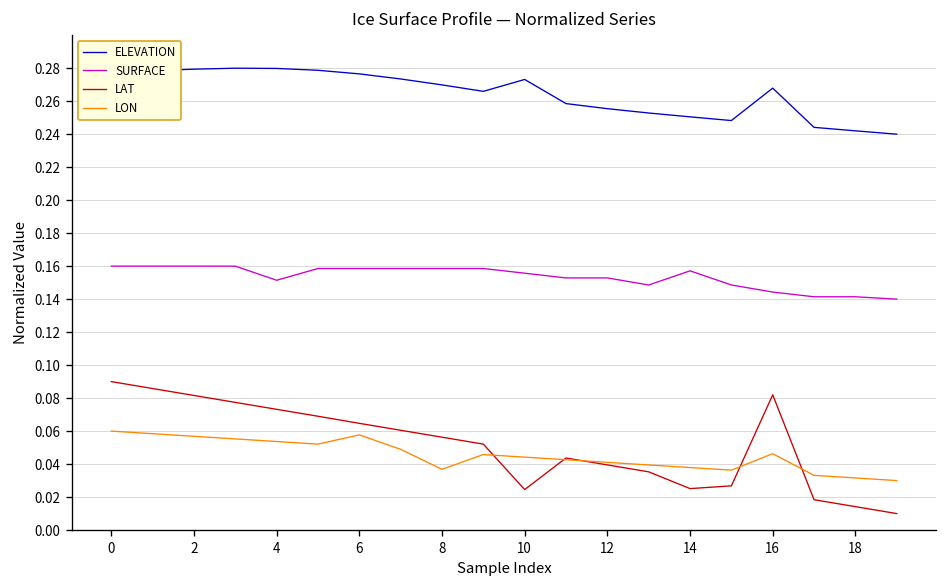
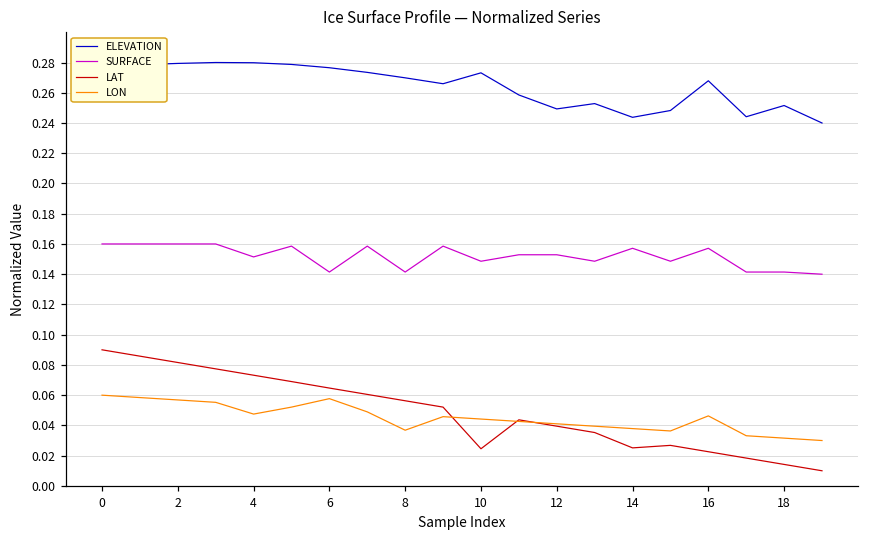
LON, 4: 0.054 -> 0.047
SURFACE, 6: 0.159 -> 0.141
SURFACE, 8: 0.159 -> 0.141
SURFACE, 10: 0.156 -> 0.149
ELEVATION, 12: 0.255 -> 0.249
ELEVATION, 14: 0.251 -> 0.244
SURFACE, 16: 0.144 -> 0.157
LAT, 16: 0.082 -> 0.023
ELEVATION, 18: 0.242 -> 0.252
